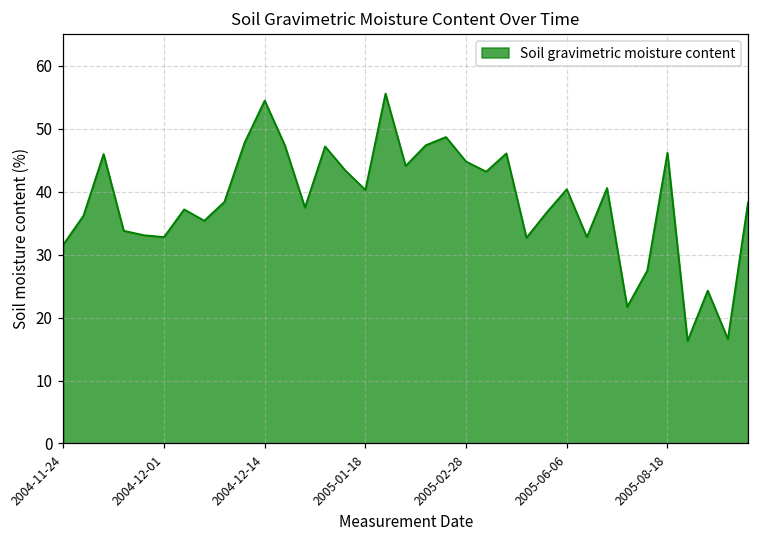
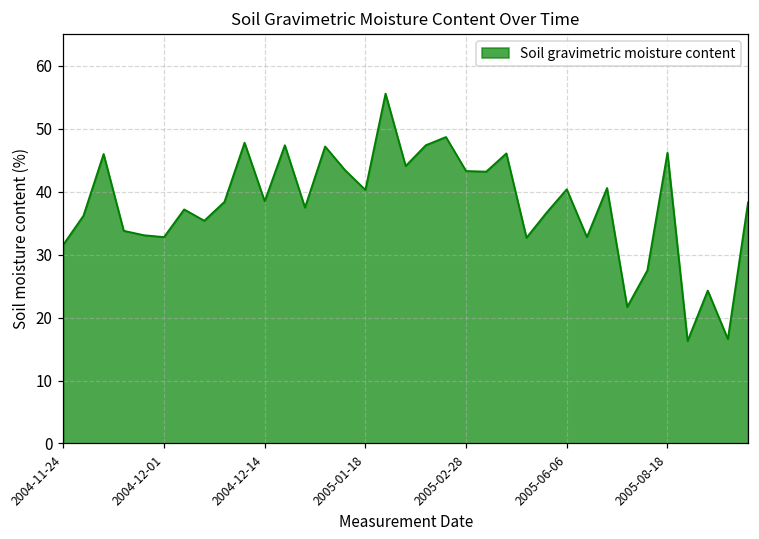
2004-12-14: 55 -> 39
2005-02-28: 45 -> 43
